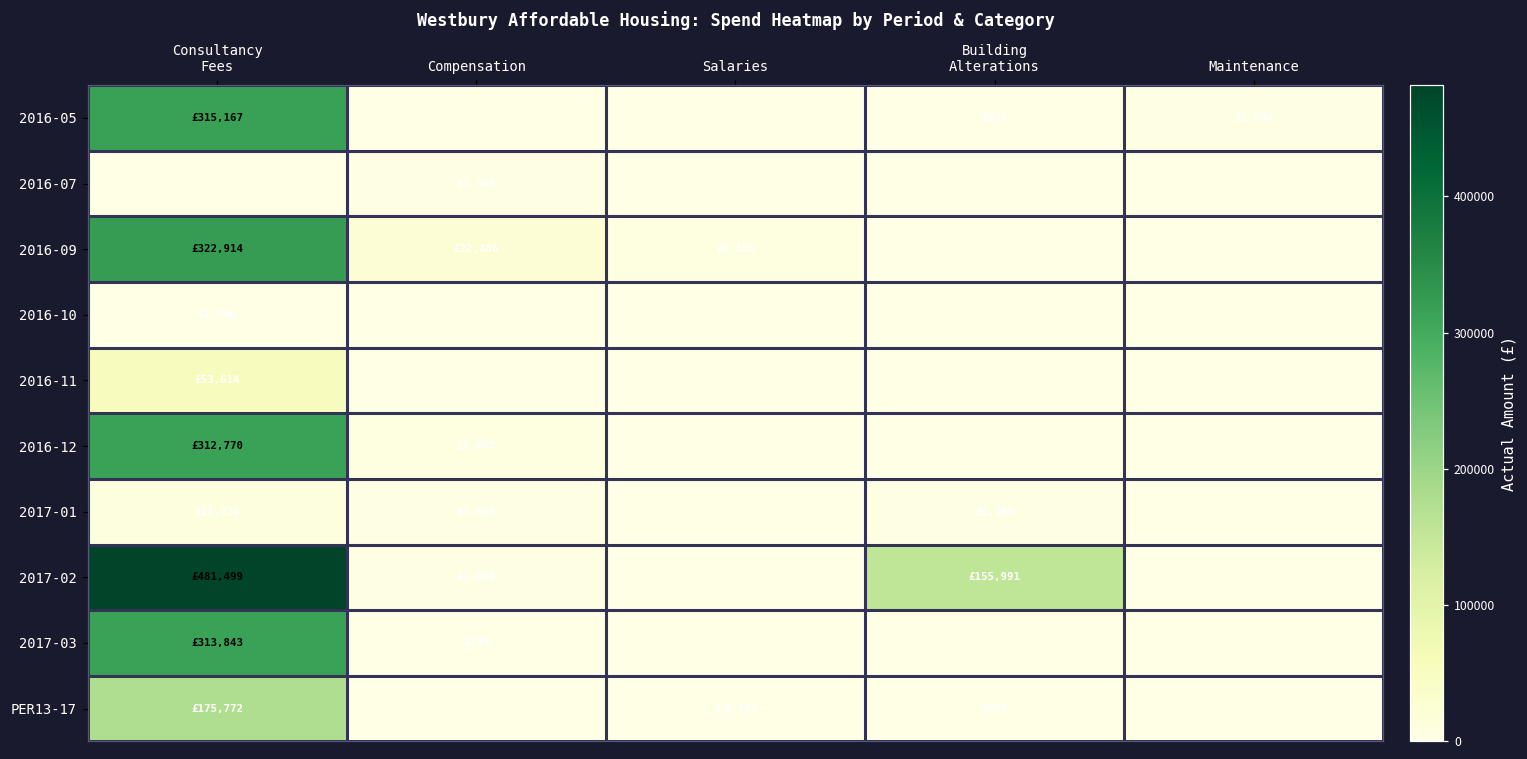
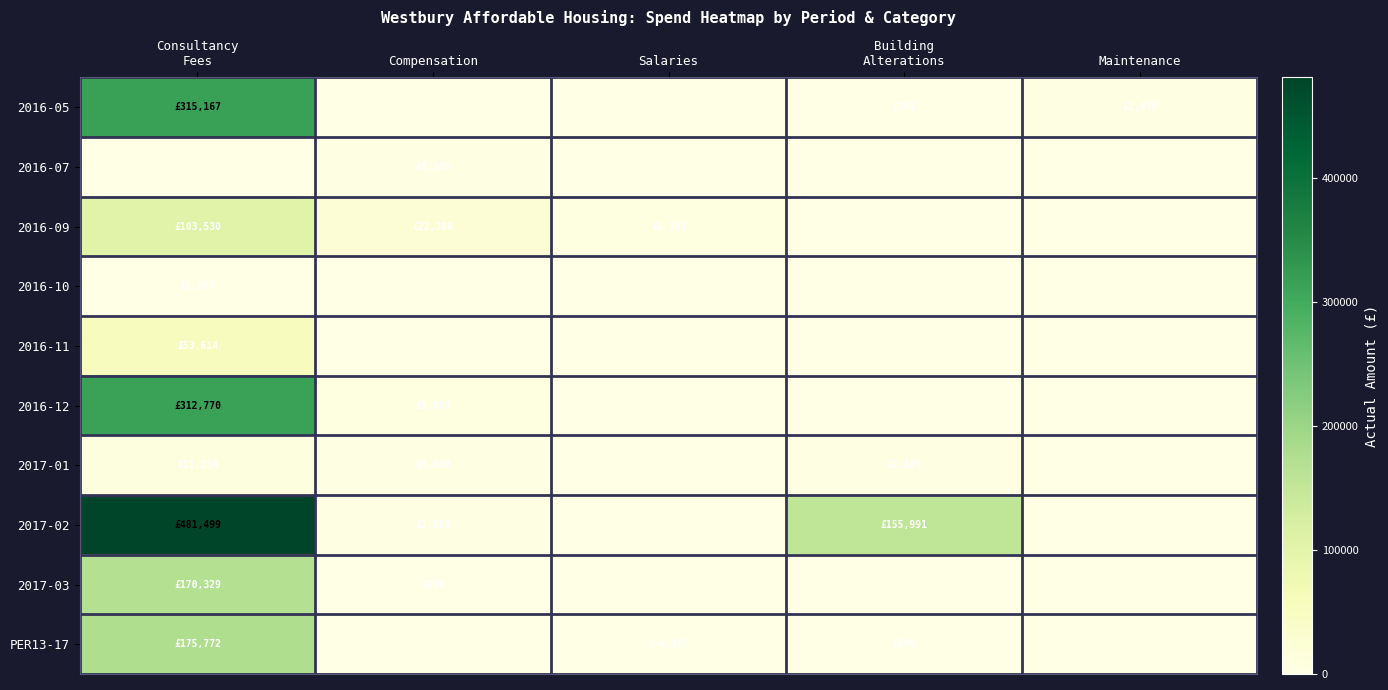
2016-09, Consultancy Fees: £322,914 -> £103,530
2017-03, Consultancy Fees: £313,843 -> £170,329
